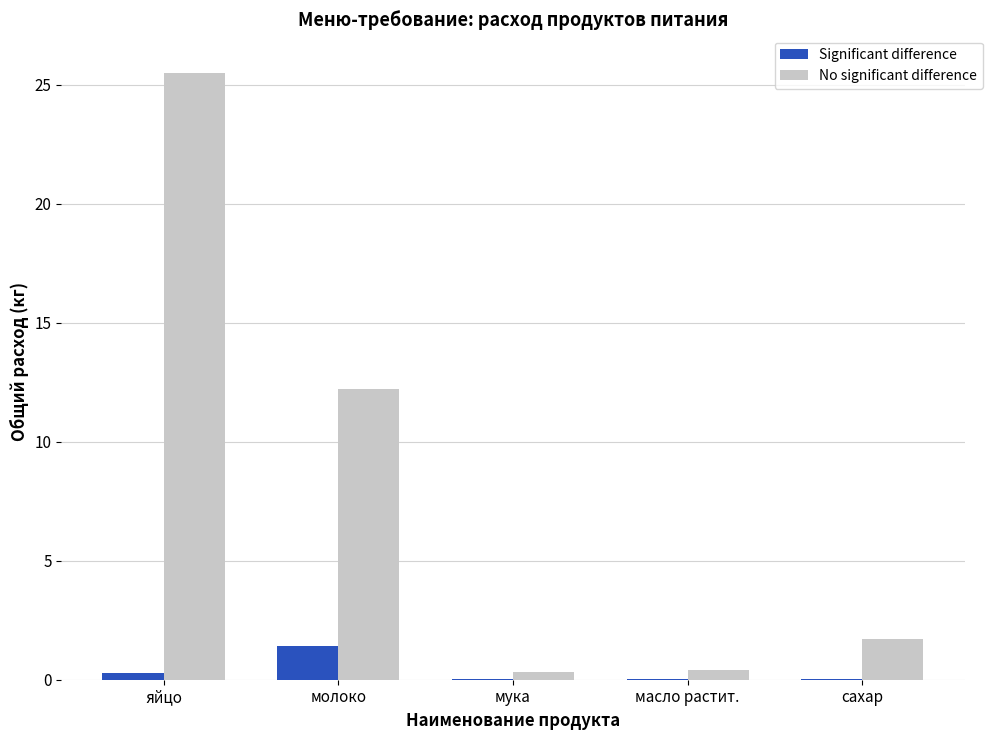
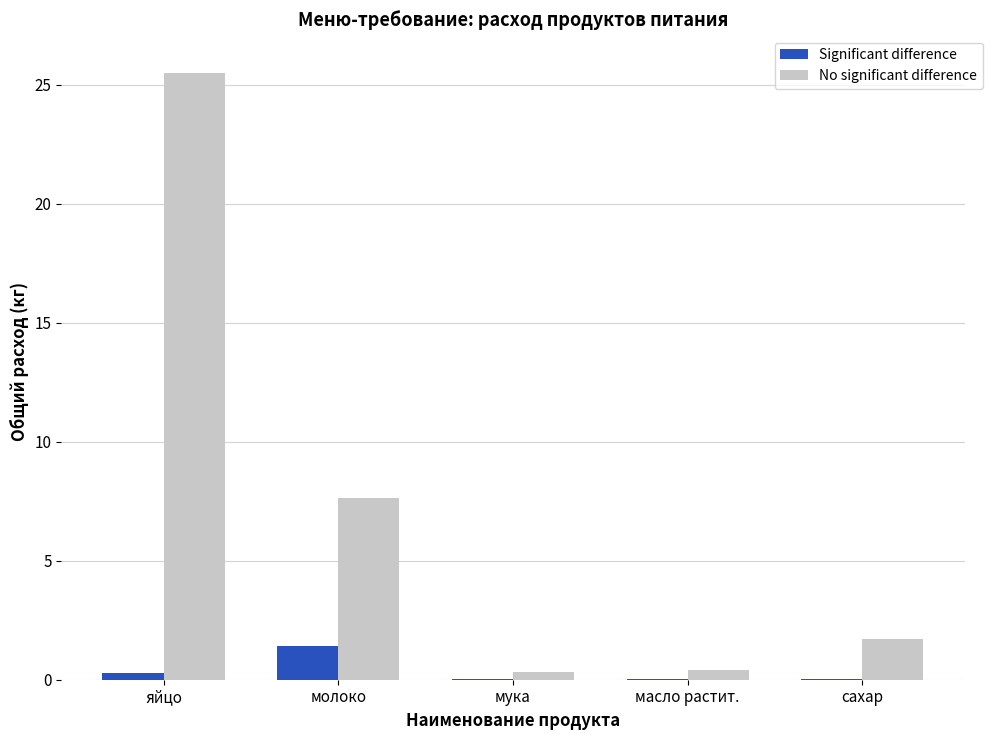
No significant difference, молоко: 12.2 -> 7.7
